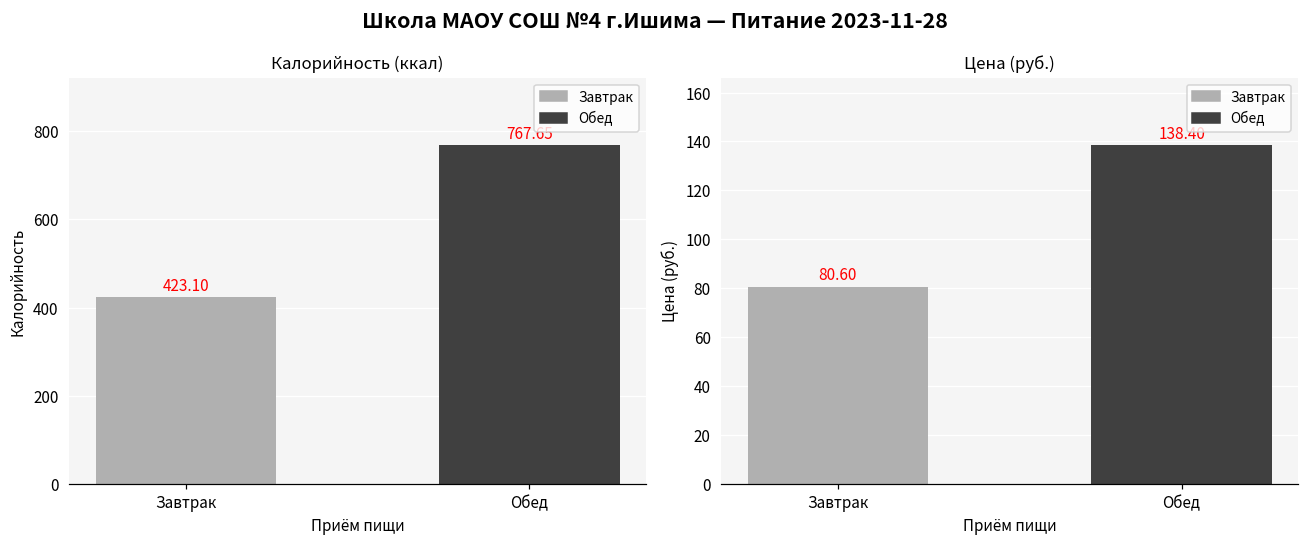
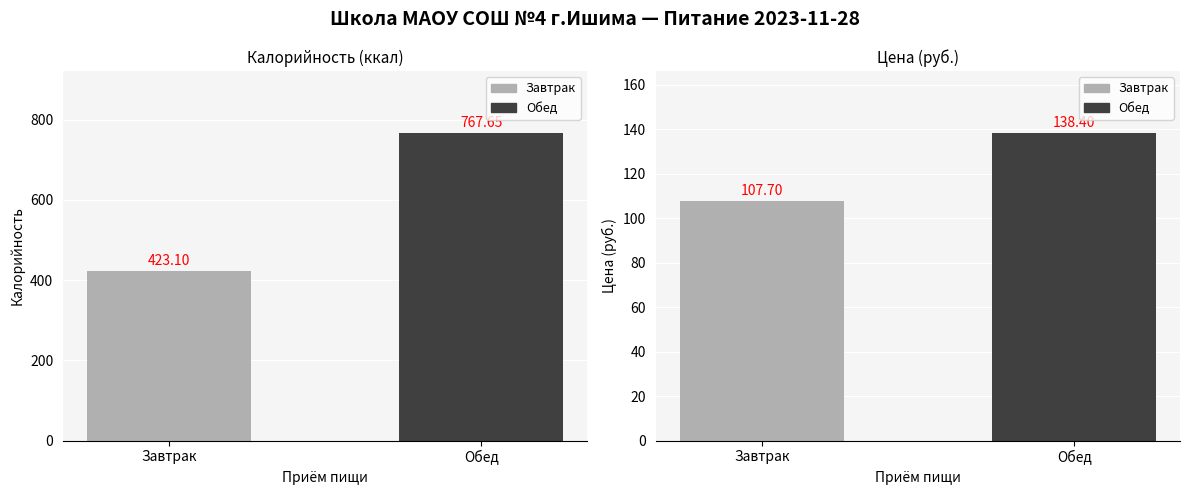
Цена (руб.), Завтрак: 80.60 -> 107.70
